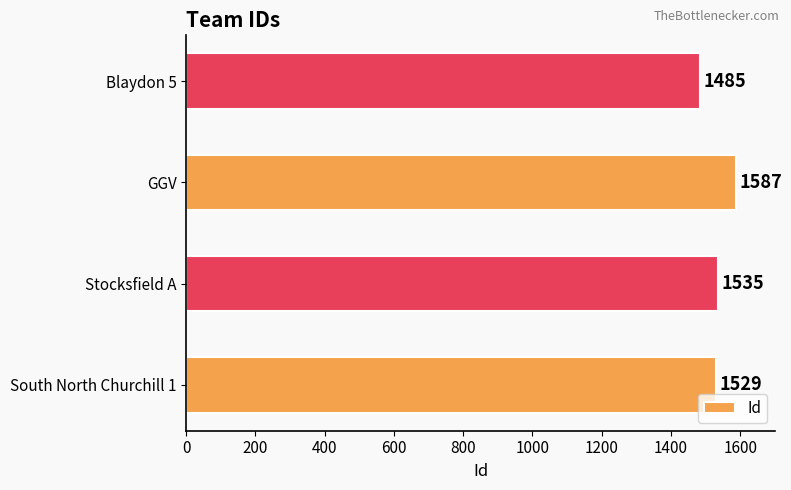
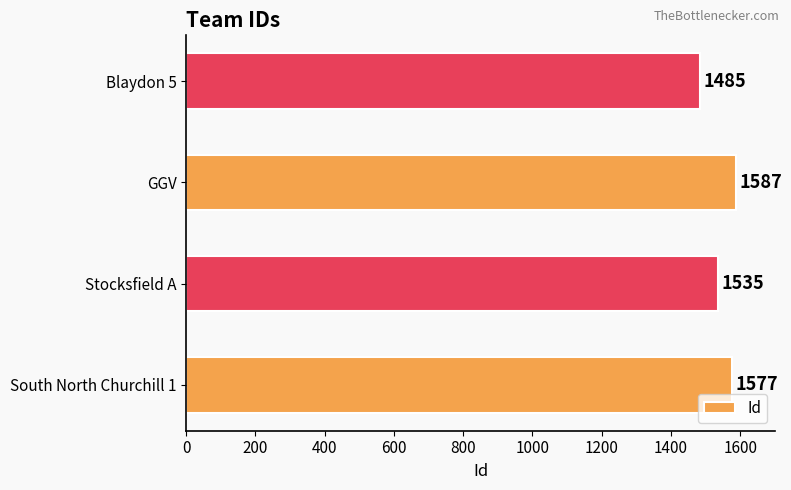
South North Churchill 1: 1529 -> 1577
